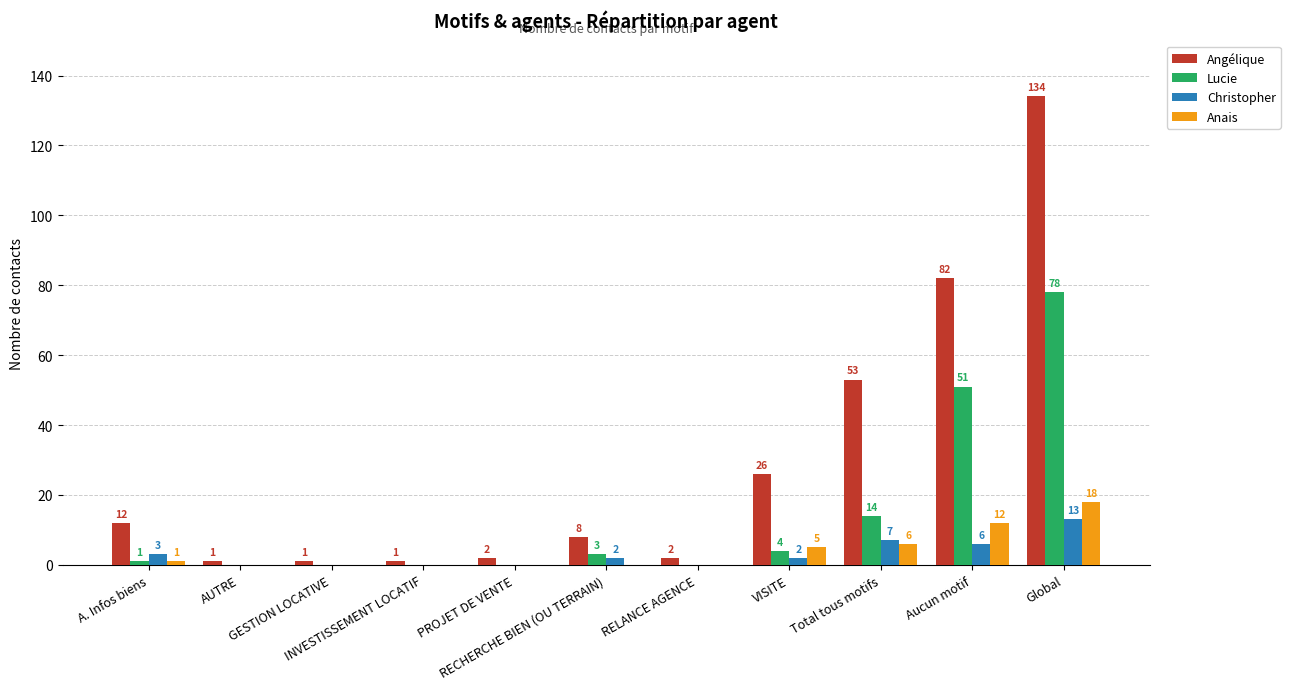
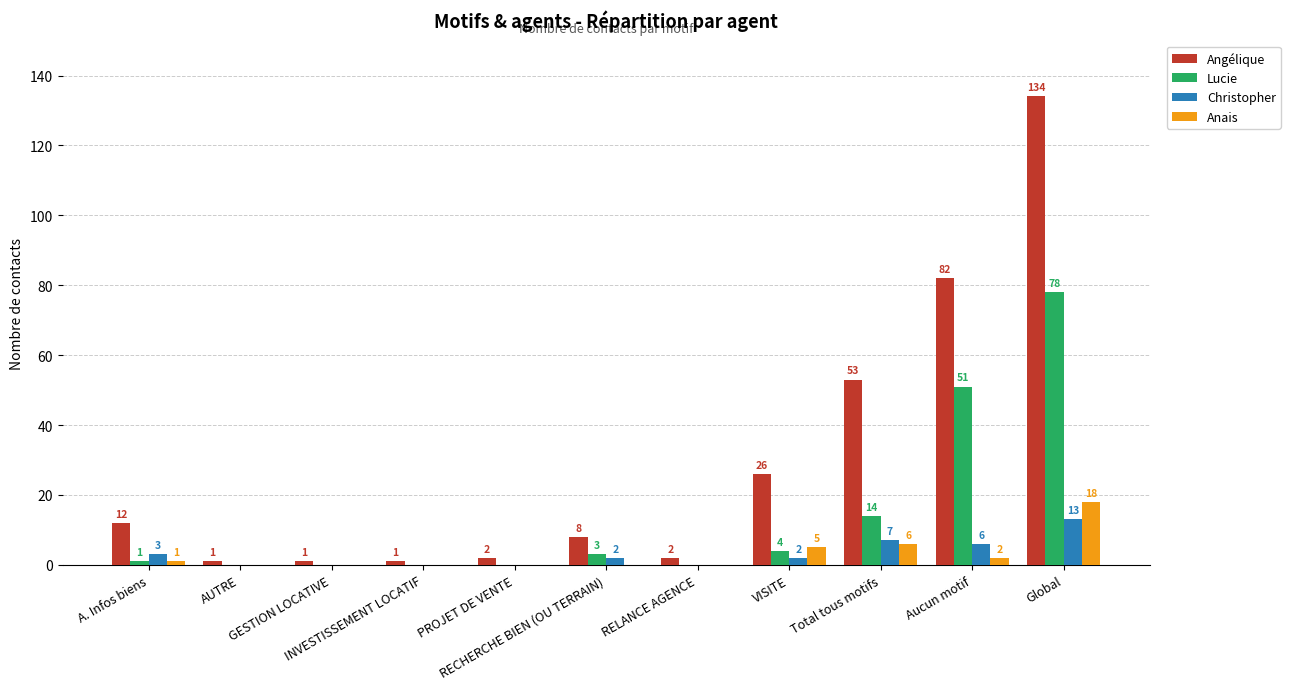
Anais, Aucun motif: 12 -> 2
